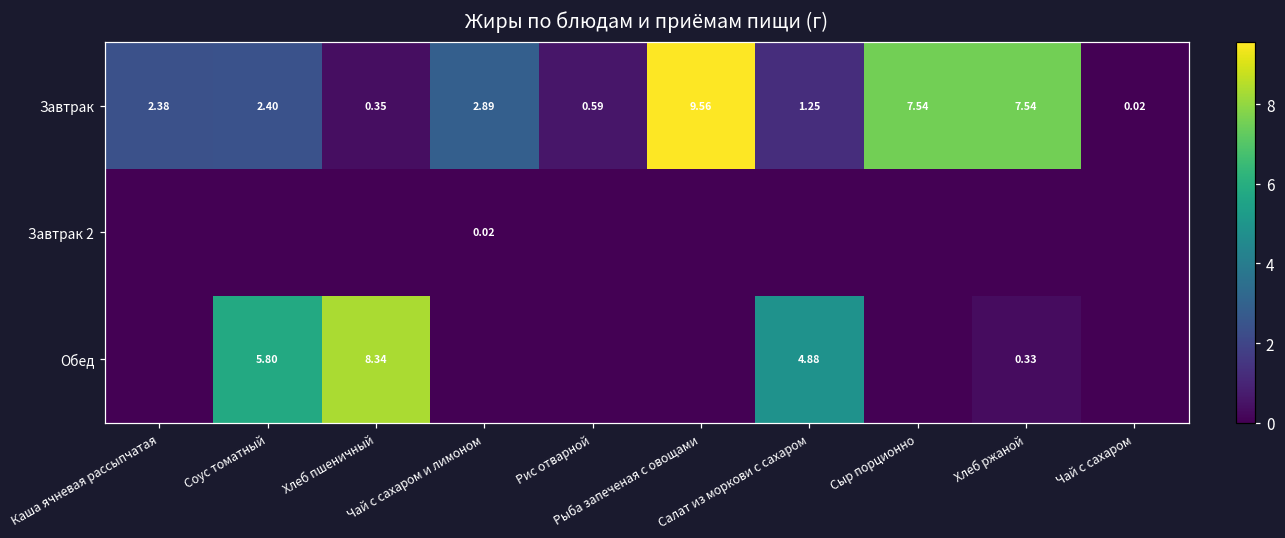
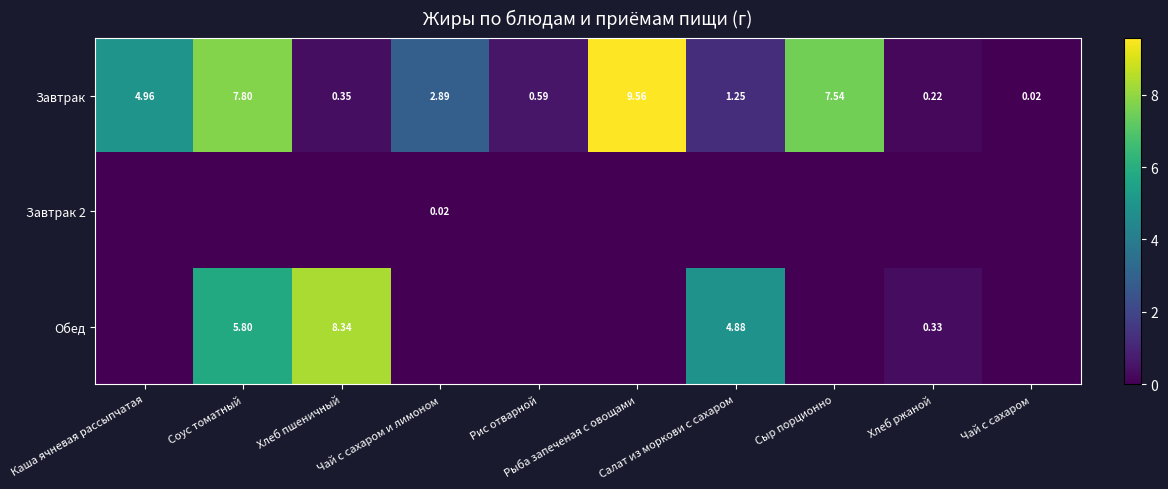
Завтрак, Каша ячневая рассыпчатая: 2.38 -> 4.96
Завтрак, Соус томатный: 2.40 -> 7.80
Завтрак, Хлеб ржаной: 7.54 -> 0.22
